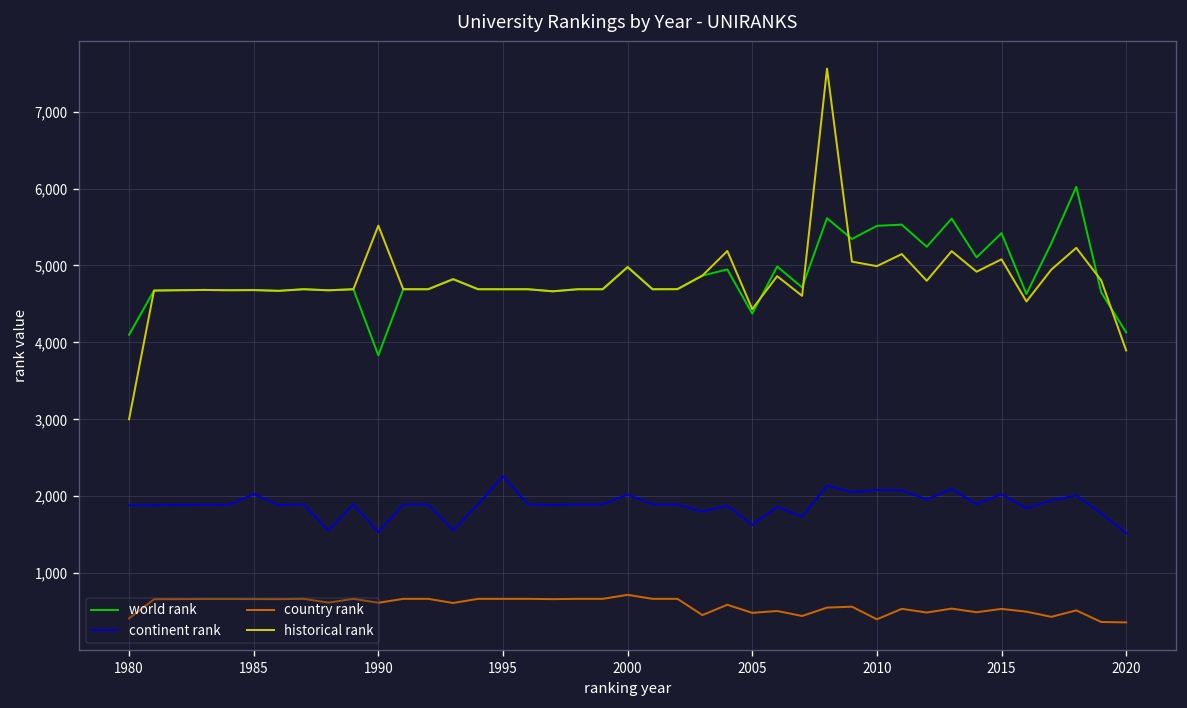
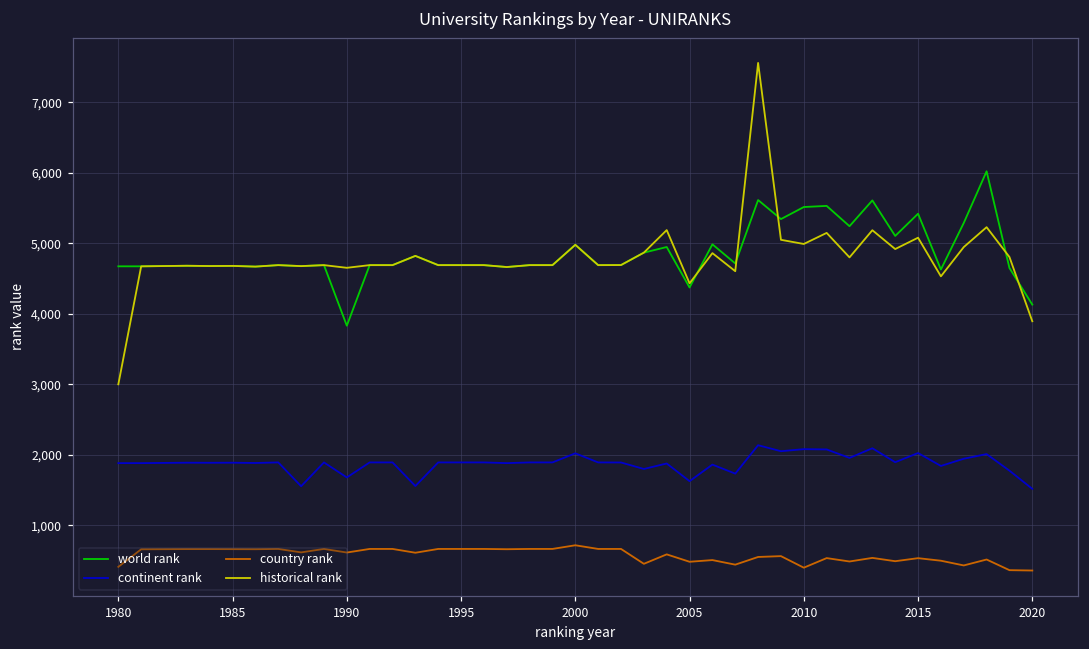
world rank, 1980: 4,100 -> 4,700
continent rank, 1985: 2,000 -> 1,900
continent rank, 1990: 1,500 -> 1,700
historical rank, 1990: 5,500 -> 4,700
continent rank, 1995: 2,300 -> 1,900
